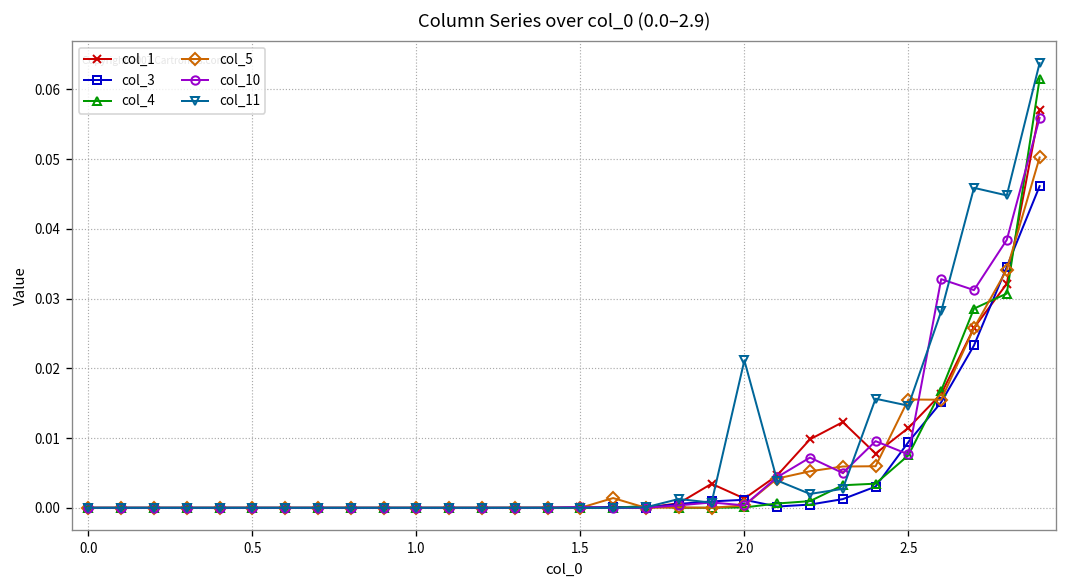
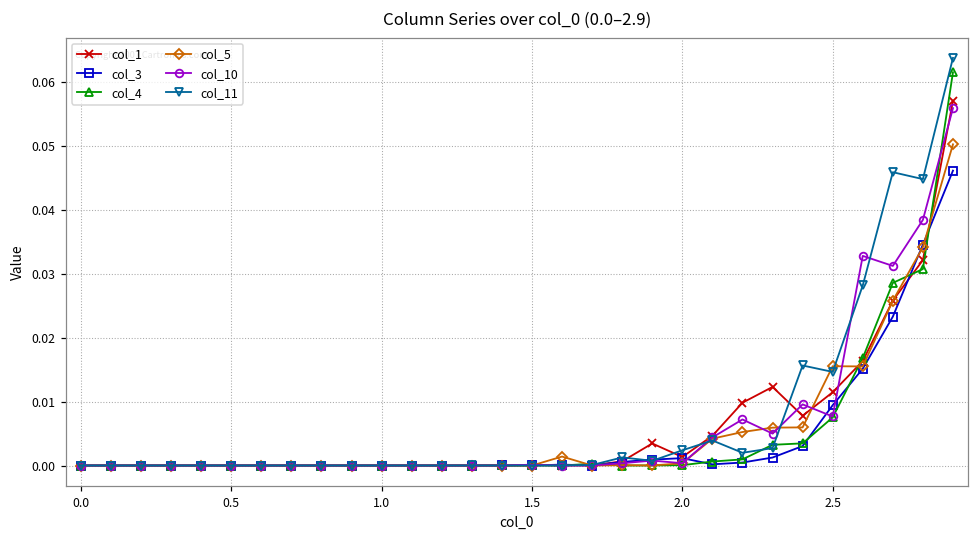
col_11, 2.0: 0.021 -> 0.002
